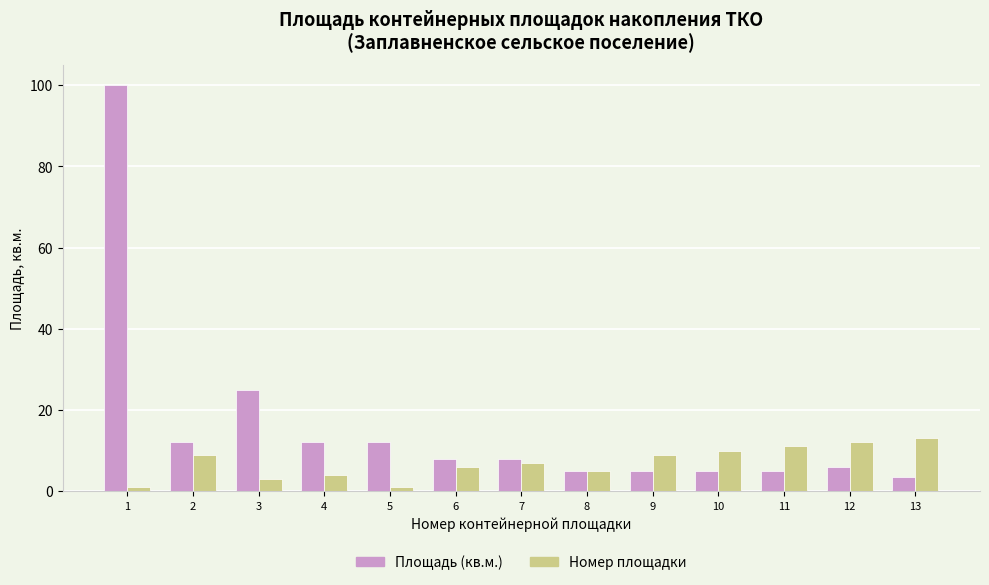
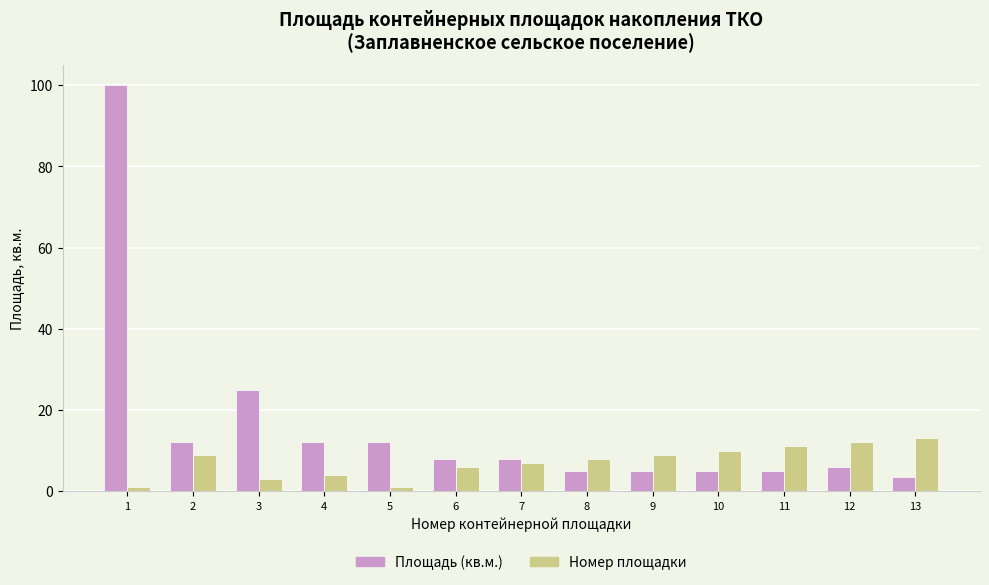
Номер площадки, 8: 5 -> 8
